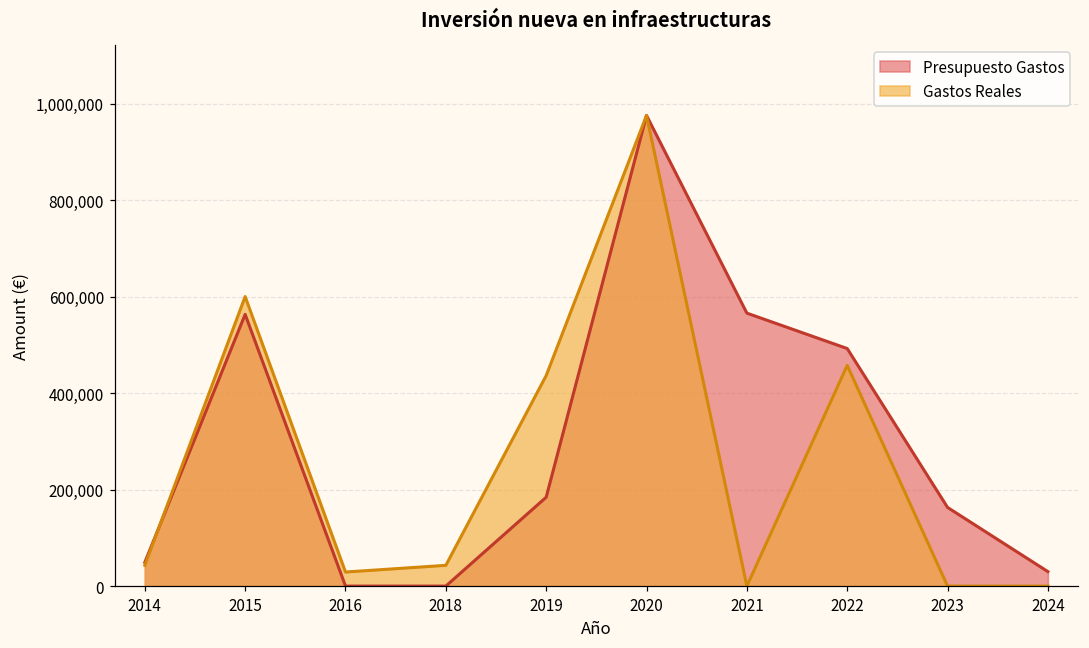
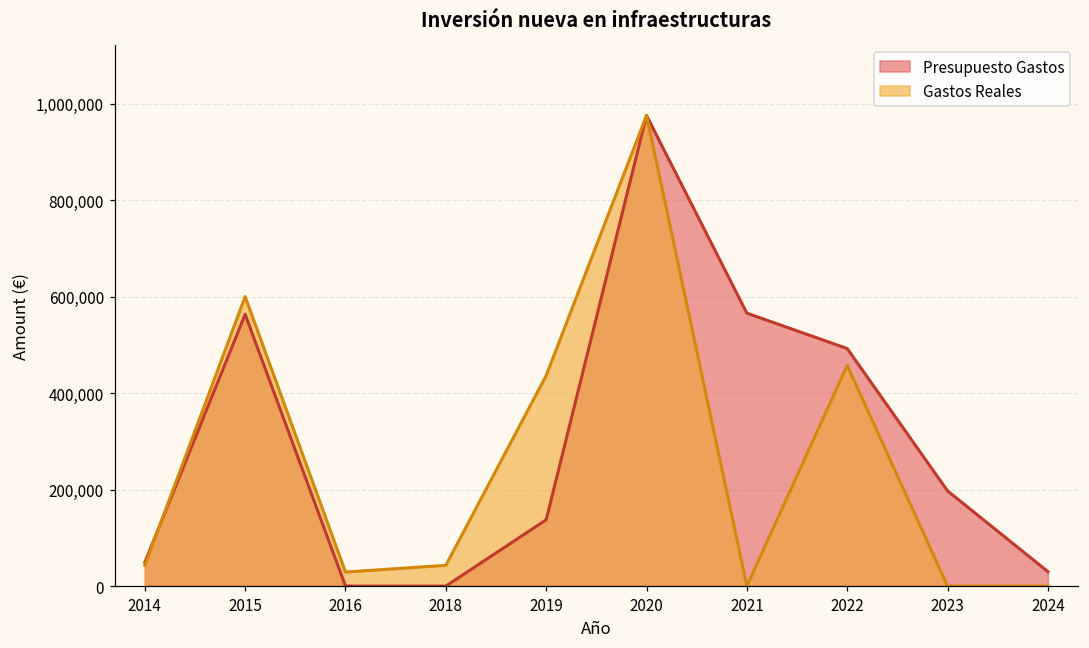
Presupuesto Gastos, 2019: 180,000 -> 140,000
Presupuesto Gastos, 2023: 160,000 -> 200,000
